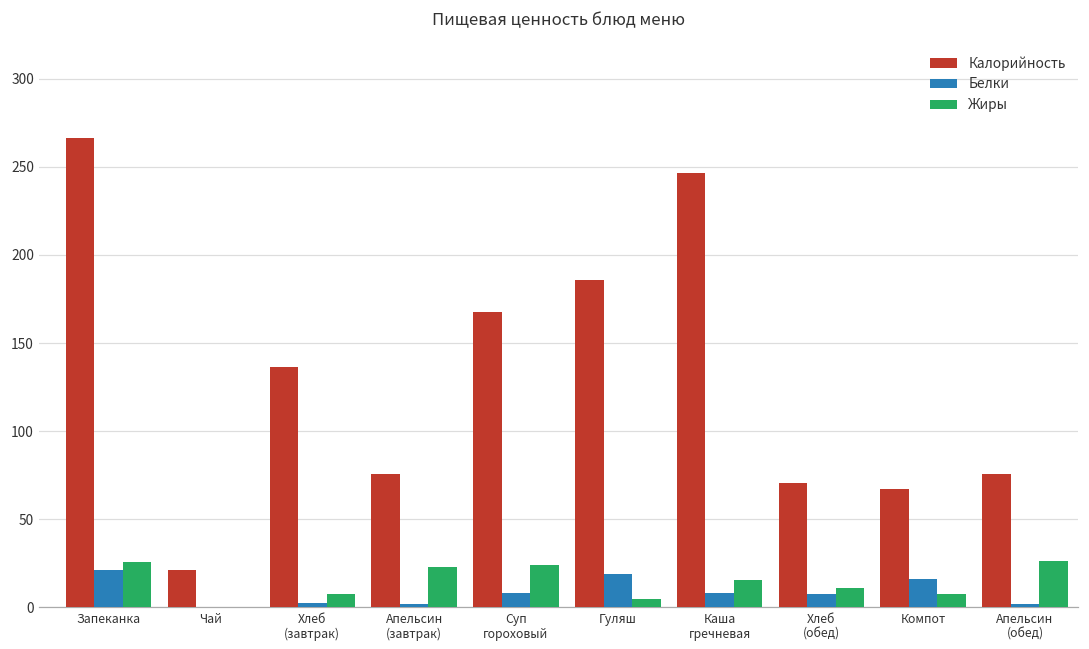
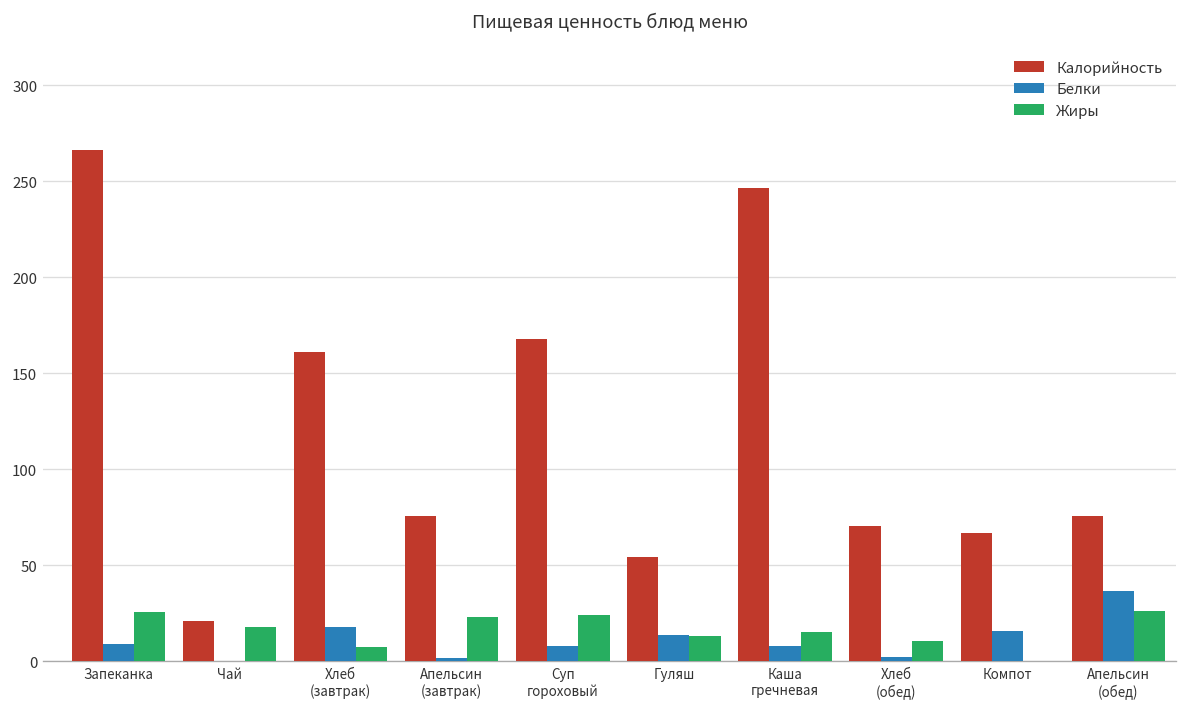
Белки, Запеканка: 21 -> 9
Жиры, Чай: 0 -> 18
Калорийность, Хлеб (завтрак): 136 -> 161
Белки, Хлеб (завтрак): 2 -> 18
Калорийность, Гуляш: 186 -> 54
Белки, Гуляш: 19 -> 14
Жиры, Гуляш: 4 -> 13
Белки, Хлеб (обед): 7 -> 2
Жиры, Компот: 8 -> 0
Белки, Апельсин (обед): 2 -> 37
